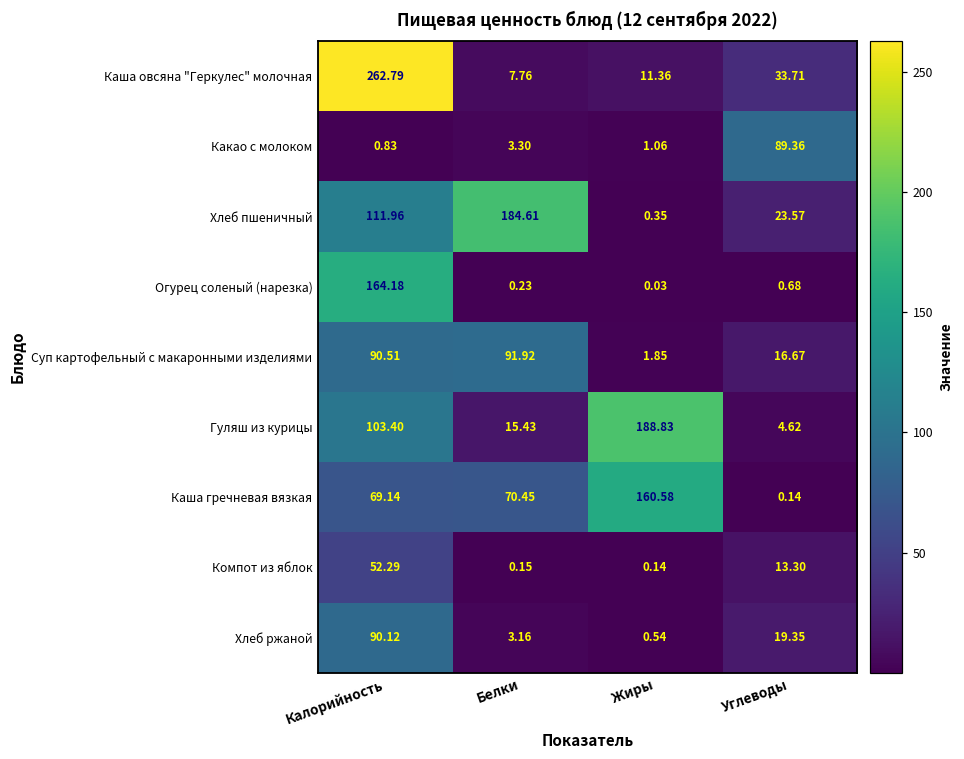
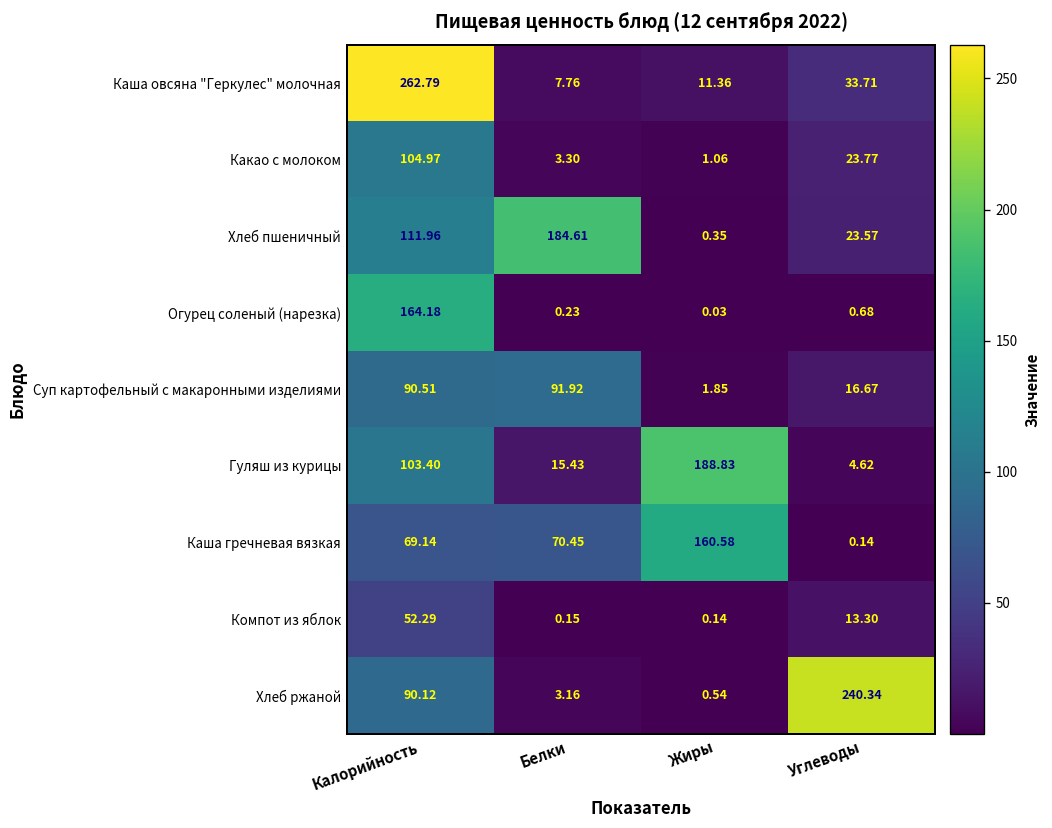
Какао с молоком, Калорийность: 0.83 -> 104.97
Какао с молоком, Углеводы: 89.36 -> 23.77
Хлеб ржаной, Углеводы: 19.35 -> 240.34
